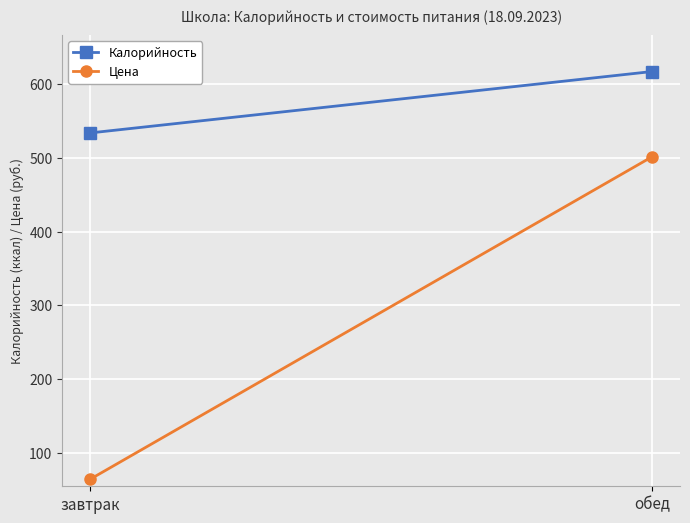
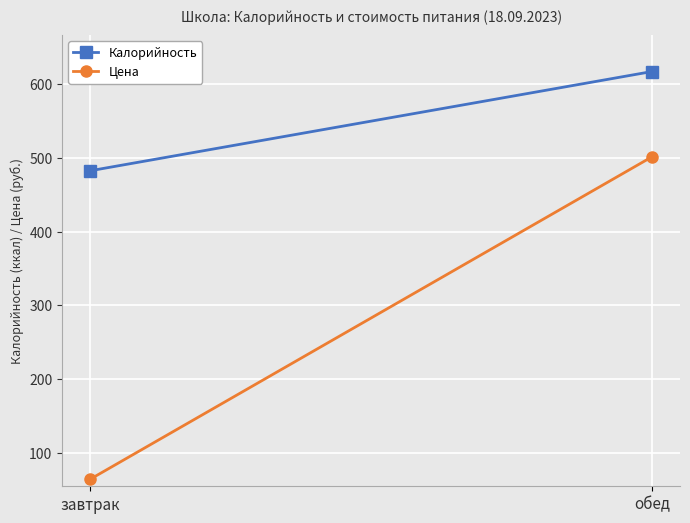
Калорийность, завтрак: 530 -> 480
